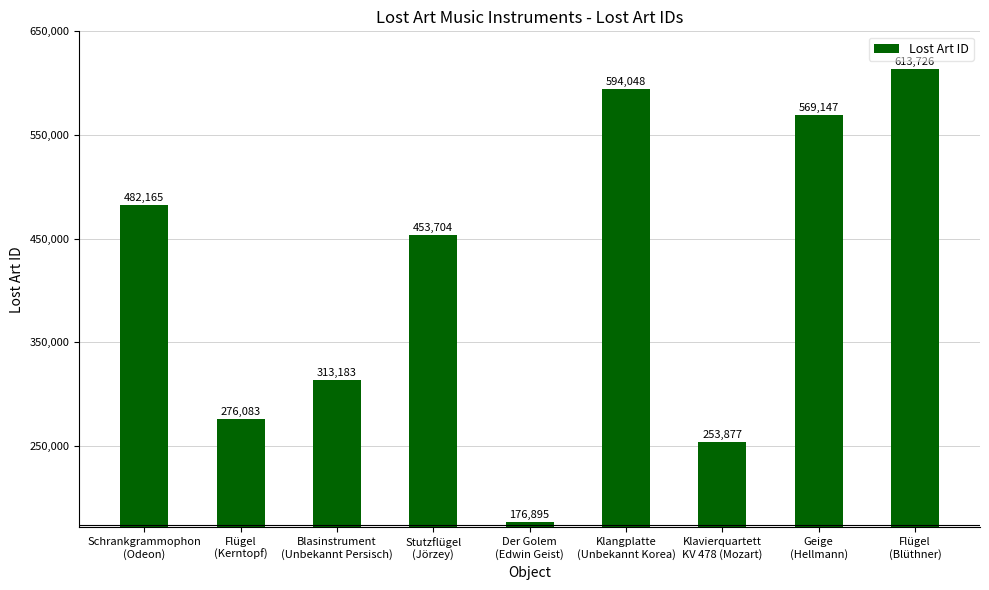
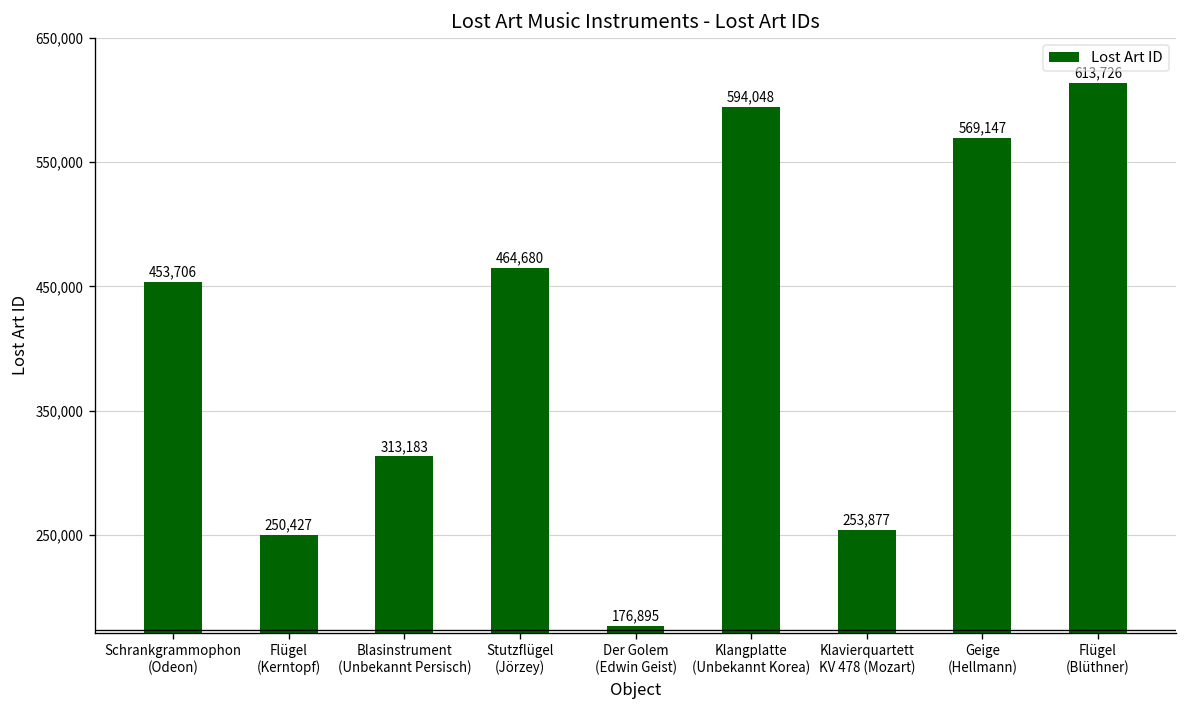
Schrankgrammophon (Odeon): 482,165 -> 453,706
Flügel (Kerntopf): 276,083 -> 250,427
Stutzflügel (Jörzey): 453,704 -> 464,680
